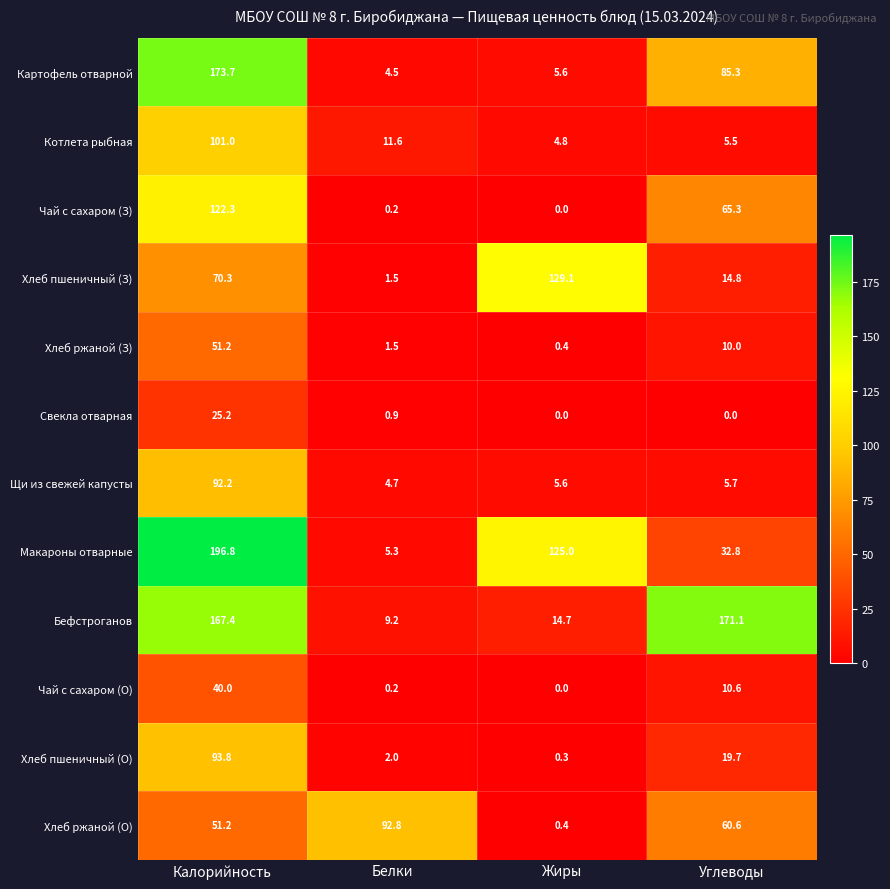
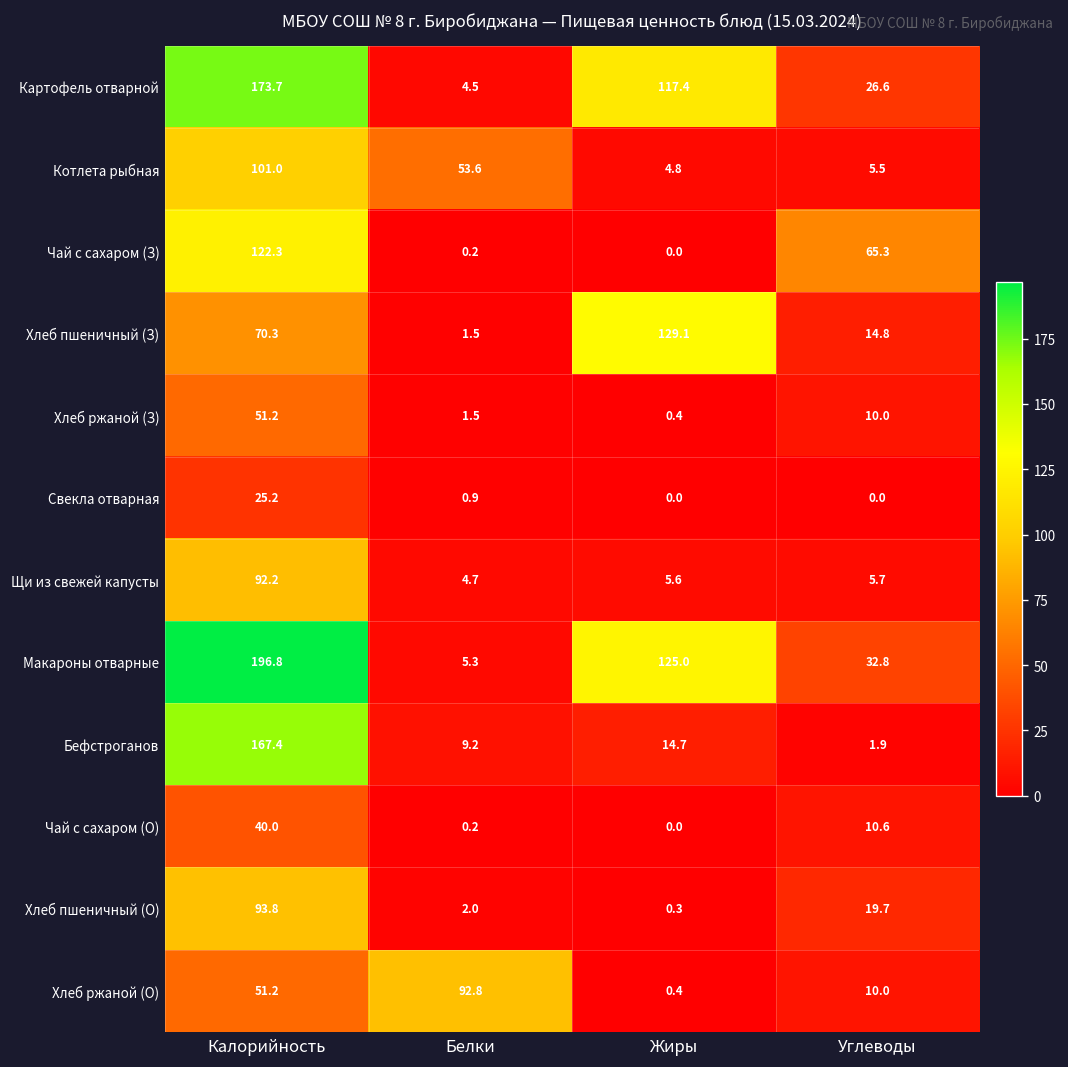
Картофель отварной, Жиры: 5.6 -> 117.4
Картофель отварной, Углеводы: 85.3 -> 26.6
Котлета рыбная, Белки: 11.6 -> 53.6
Бефстроганов, Углеводы: 171.1 -> 1.9
Хлеб ржаной (О), Углеводы: 60.6 -> 10.0
